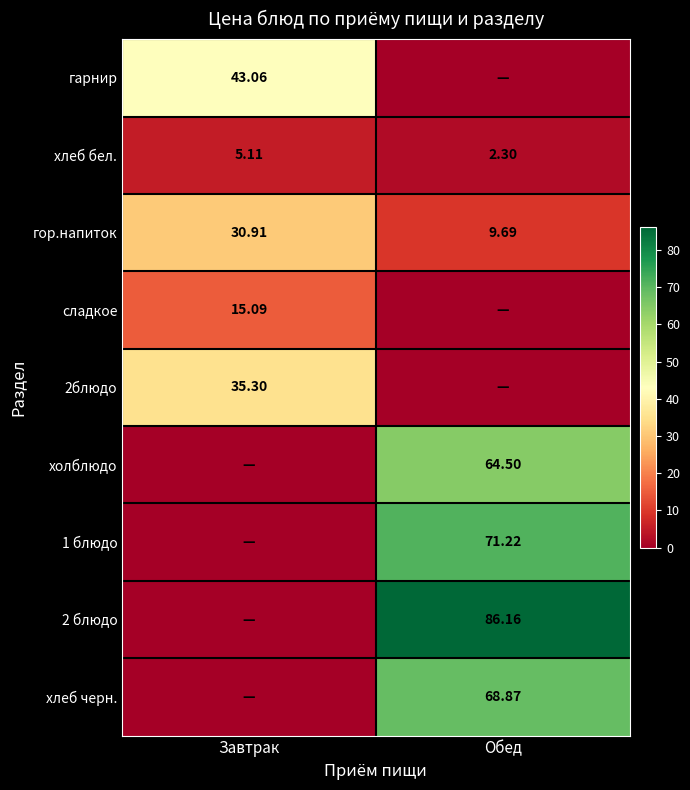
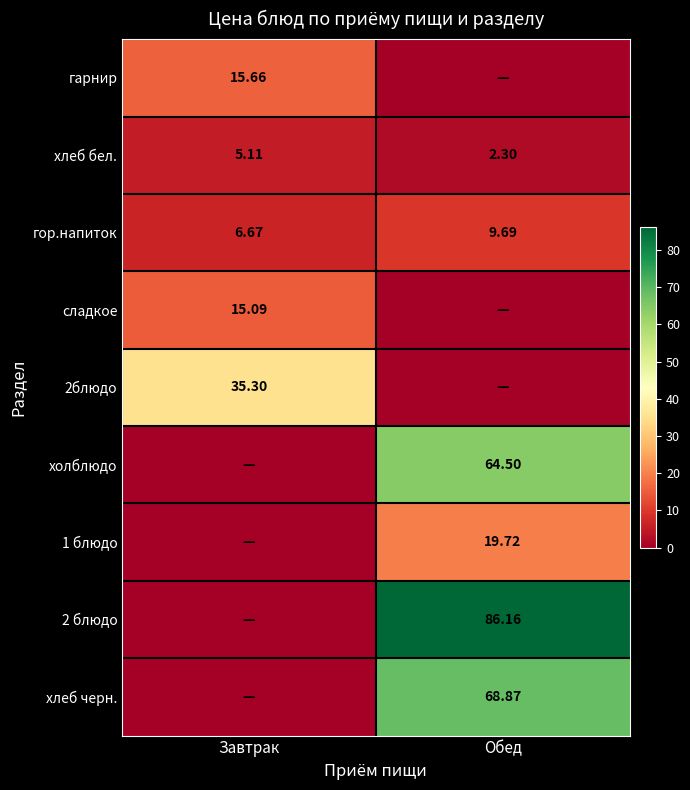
гарнир, Завтрак: 43.06 -> 15.66
гор.напиток, Завтрак: 30.91 -> 6.67
1 блюдо, Обед: 71.22 -> 19.72
